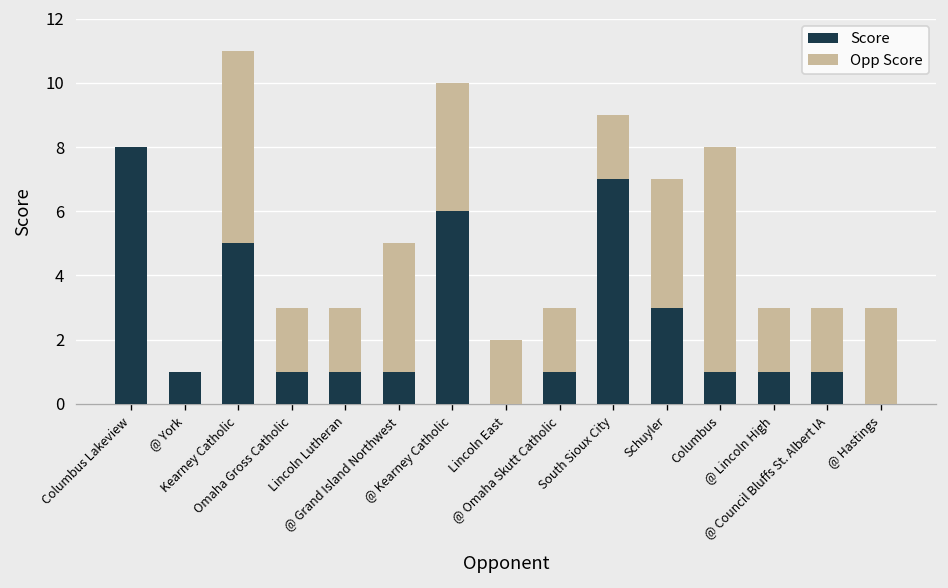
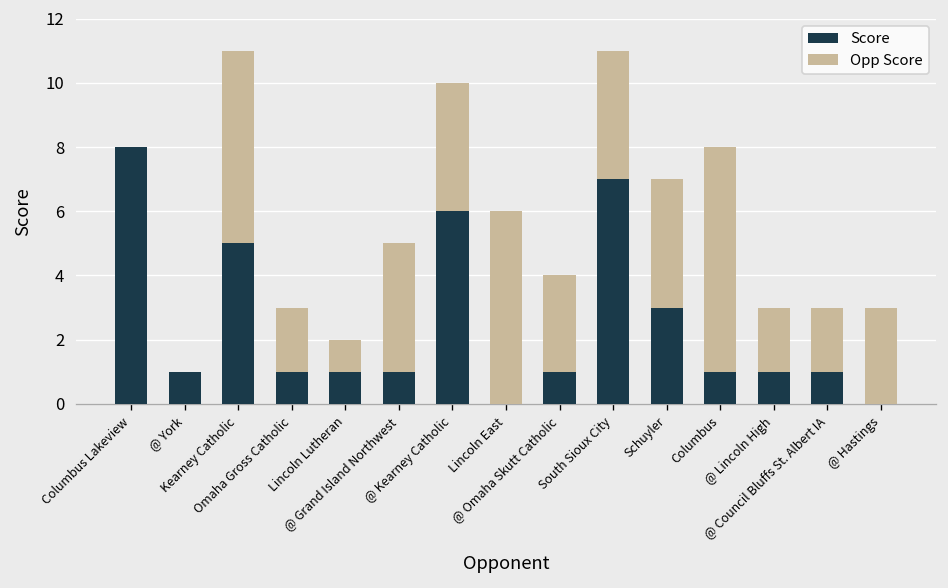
Opp Score, Lincoln Lutheran: 2 -> 1
Opp Score, Lincoln East: 2 -> 6
Opp Score, @ Omaha Skutt Catholic: 2 -> 3
Opp Score, South Sioux City: 2 -> 4
